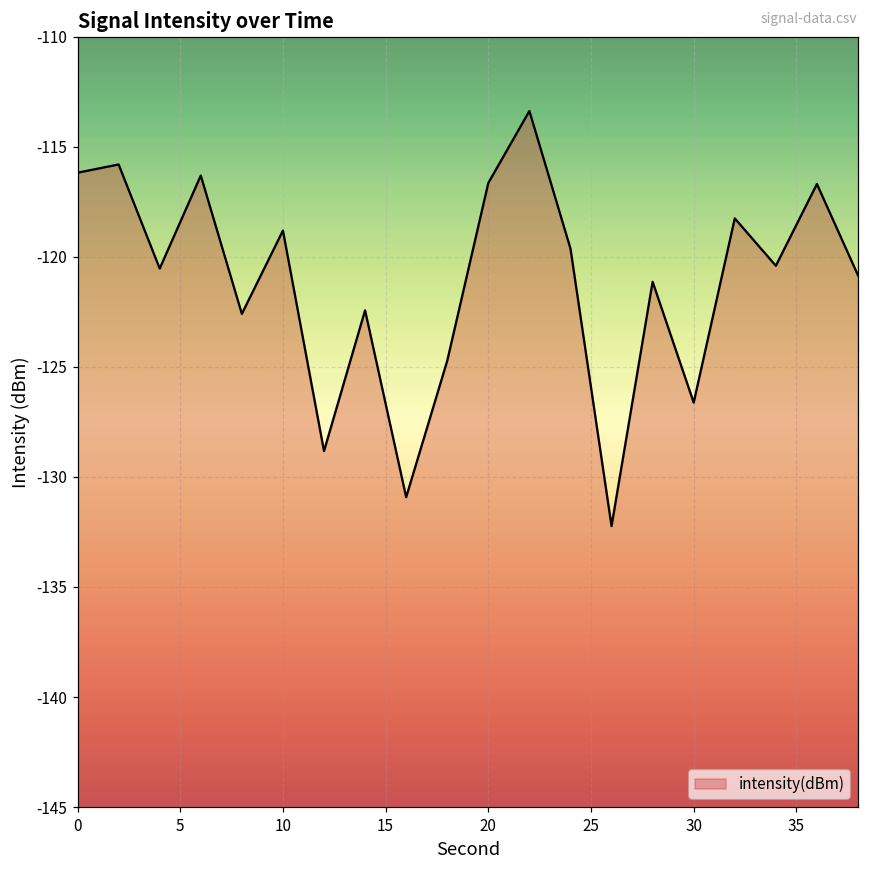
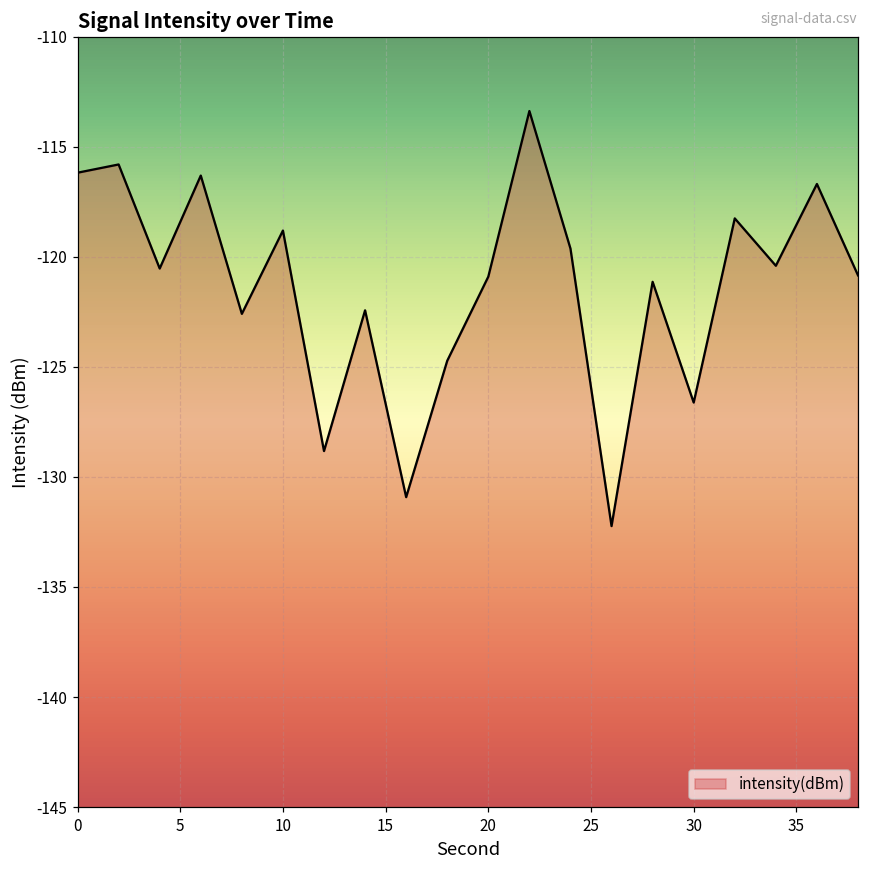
20: -116.6 -> -120.9
